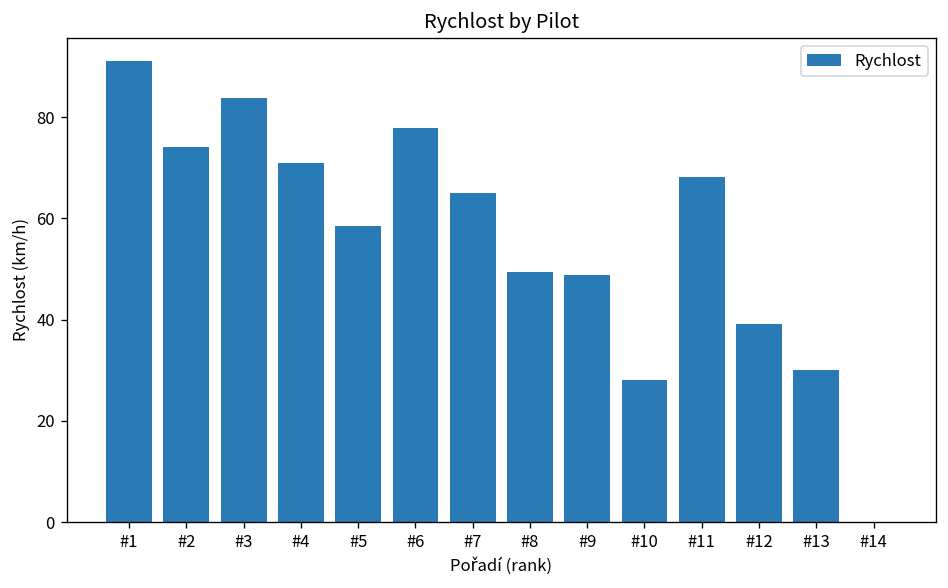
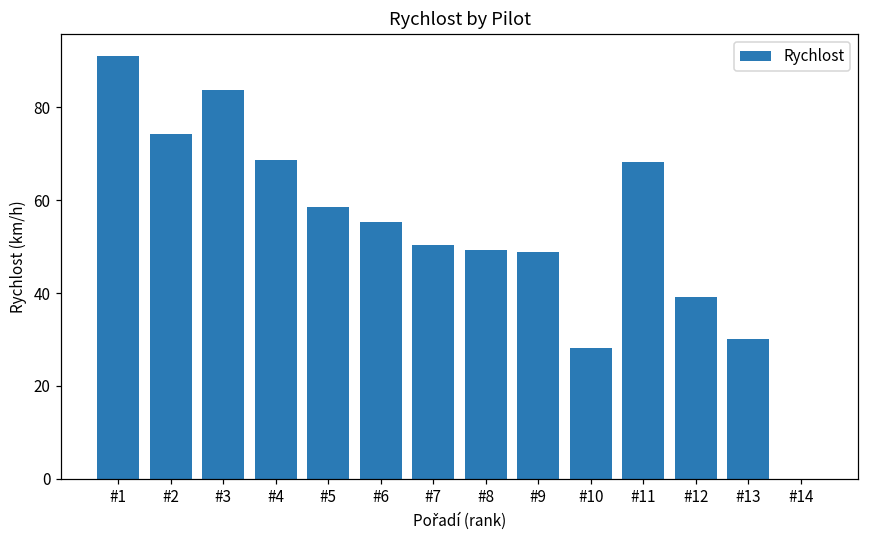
#4: 71 -> 69
#6: 78 -> 55
#7: 65 -> 50
